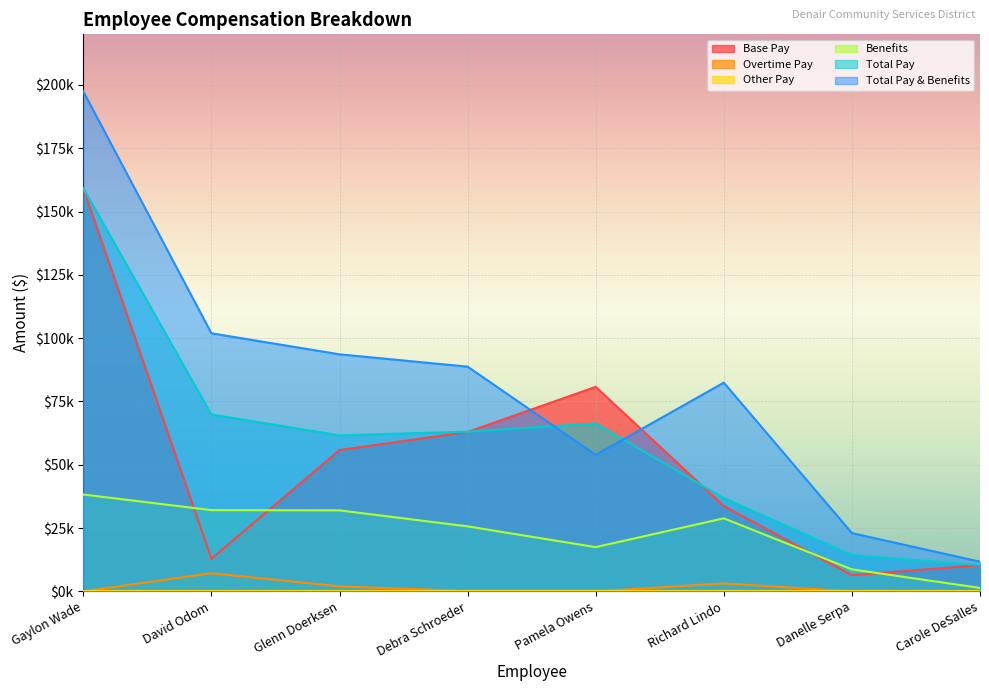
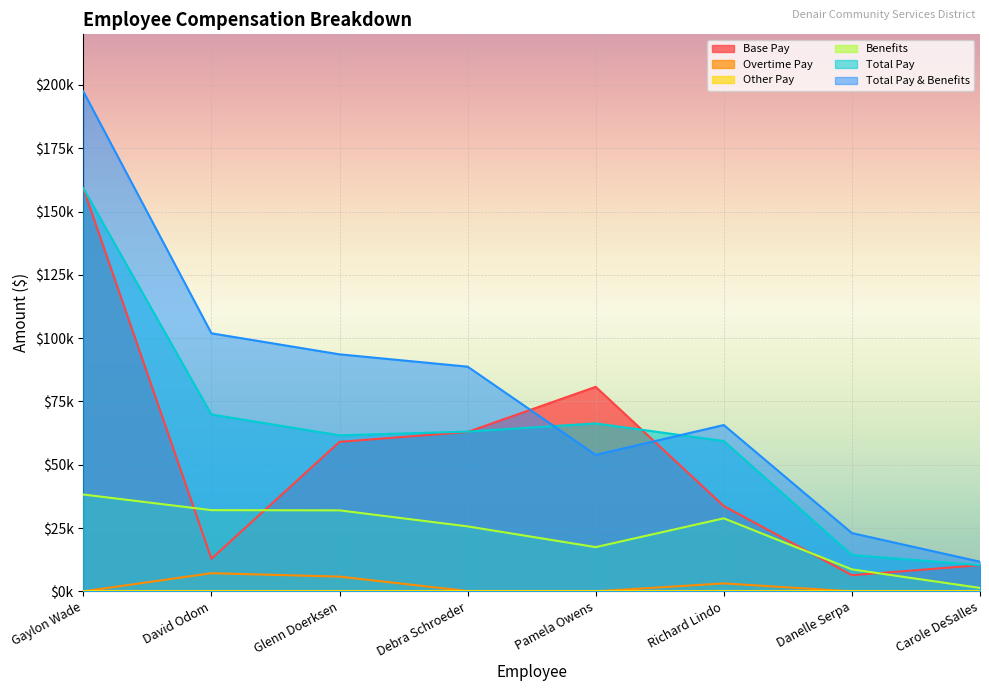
Base Pay, Glenn Doerksen: $56000 -> $59000
Overtime Pay, Glenn Doerksen: $2000 -> $6000
Total Pay, Richard Lindo: $37000 -> $59000
Total Pay & Benefits, Richard Lindo: $82000 -> $66000
